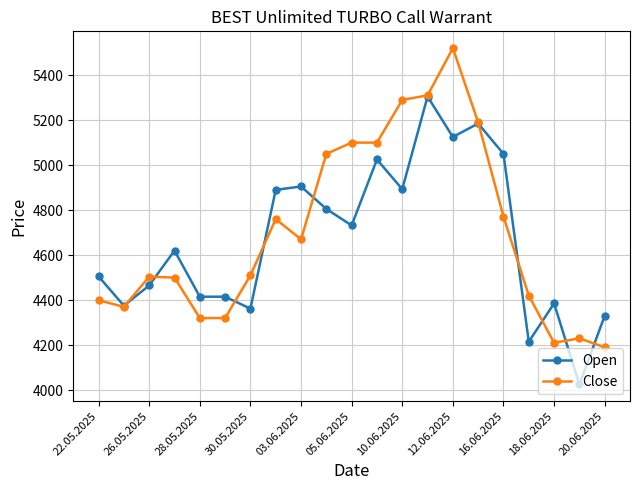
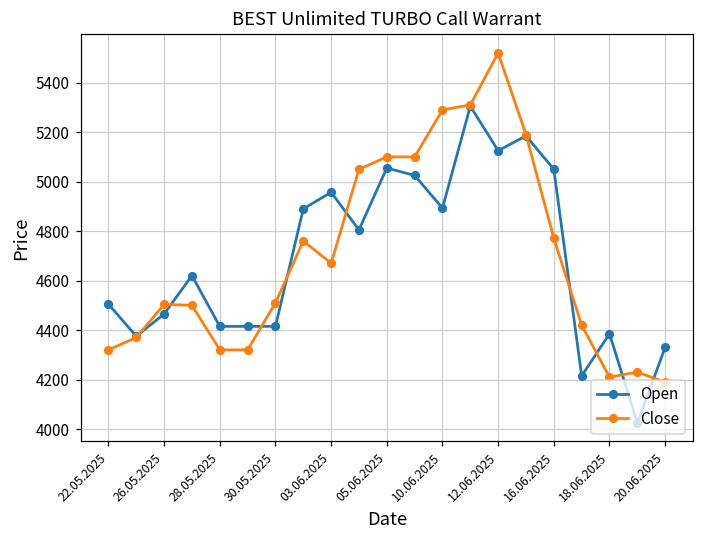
Close, 22.05.2025: 4400 -> 4320
Open, 30.05.2025: 4360 -> 4420
Open, 03.06.2025: 4910 -> 4960
Open, 05.06.2025: 4730 -> 5060
